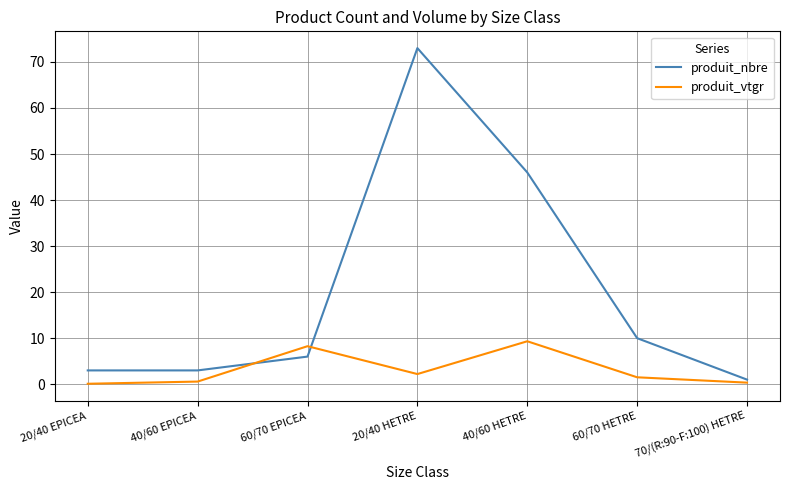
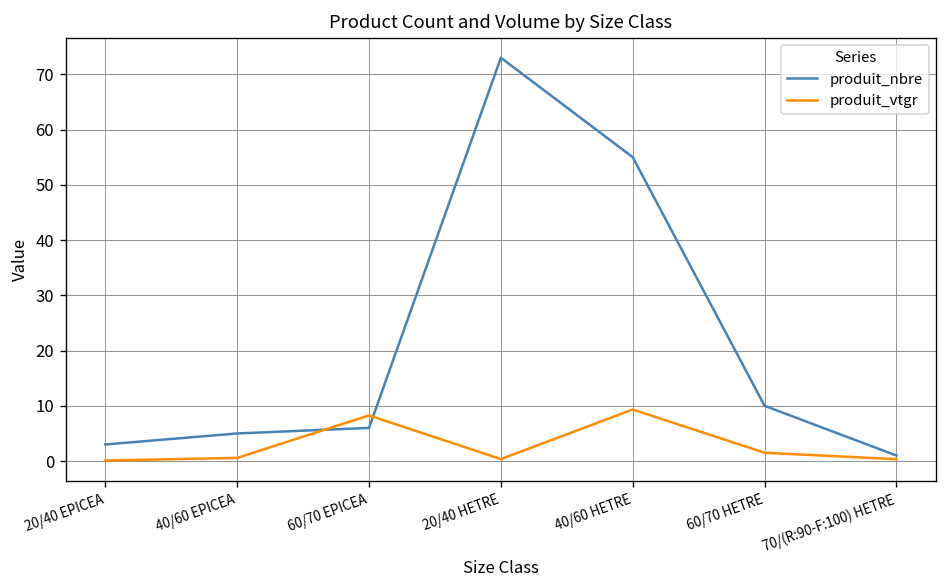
produit_nbre, 40/60 EPICEA: 3 -> 5
produit_vtgr, 20/40 HETRE: 2 -> 0
produit_nbre, 40/60 HETRE: 46 -> 55
